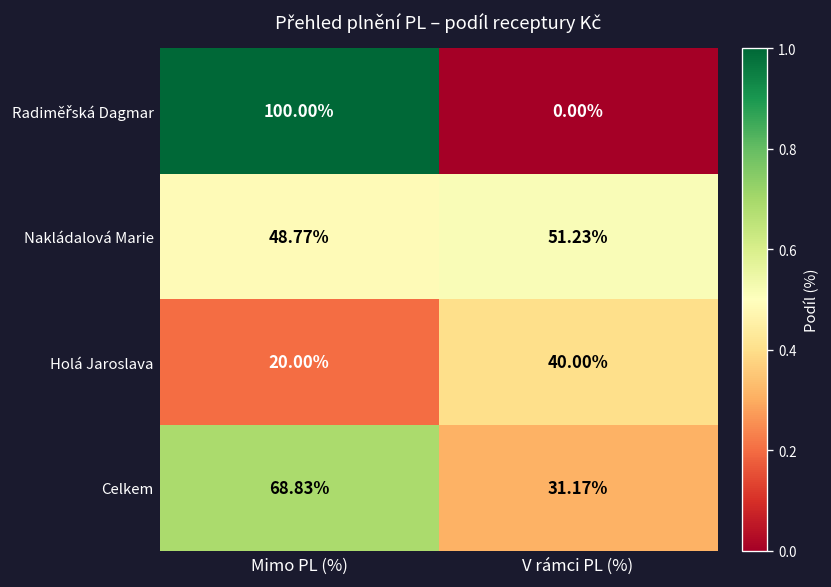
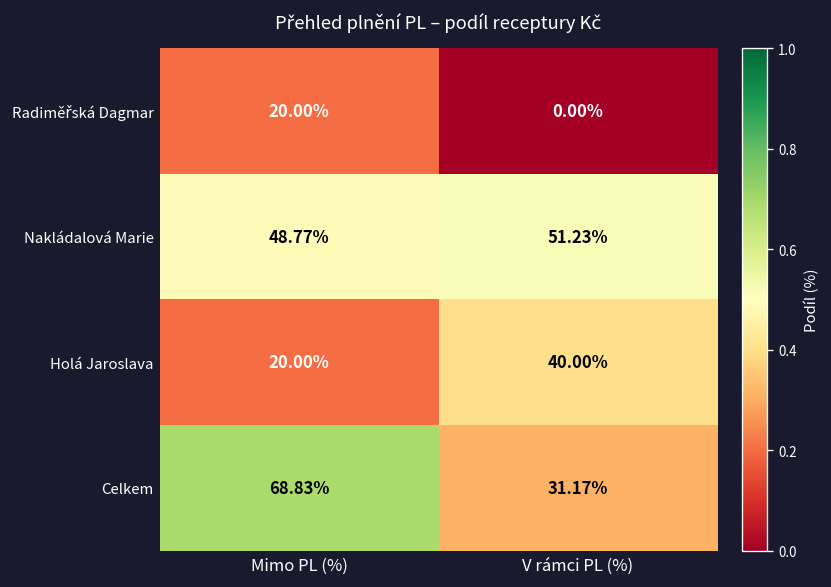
Radiměřská Dagmar, Mimo PL (%): 100.00% -> 20.00%
